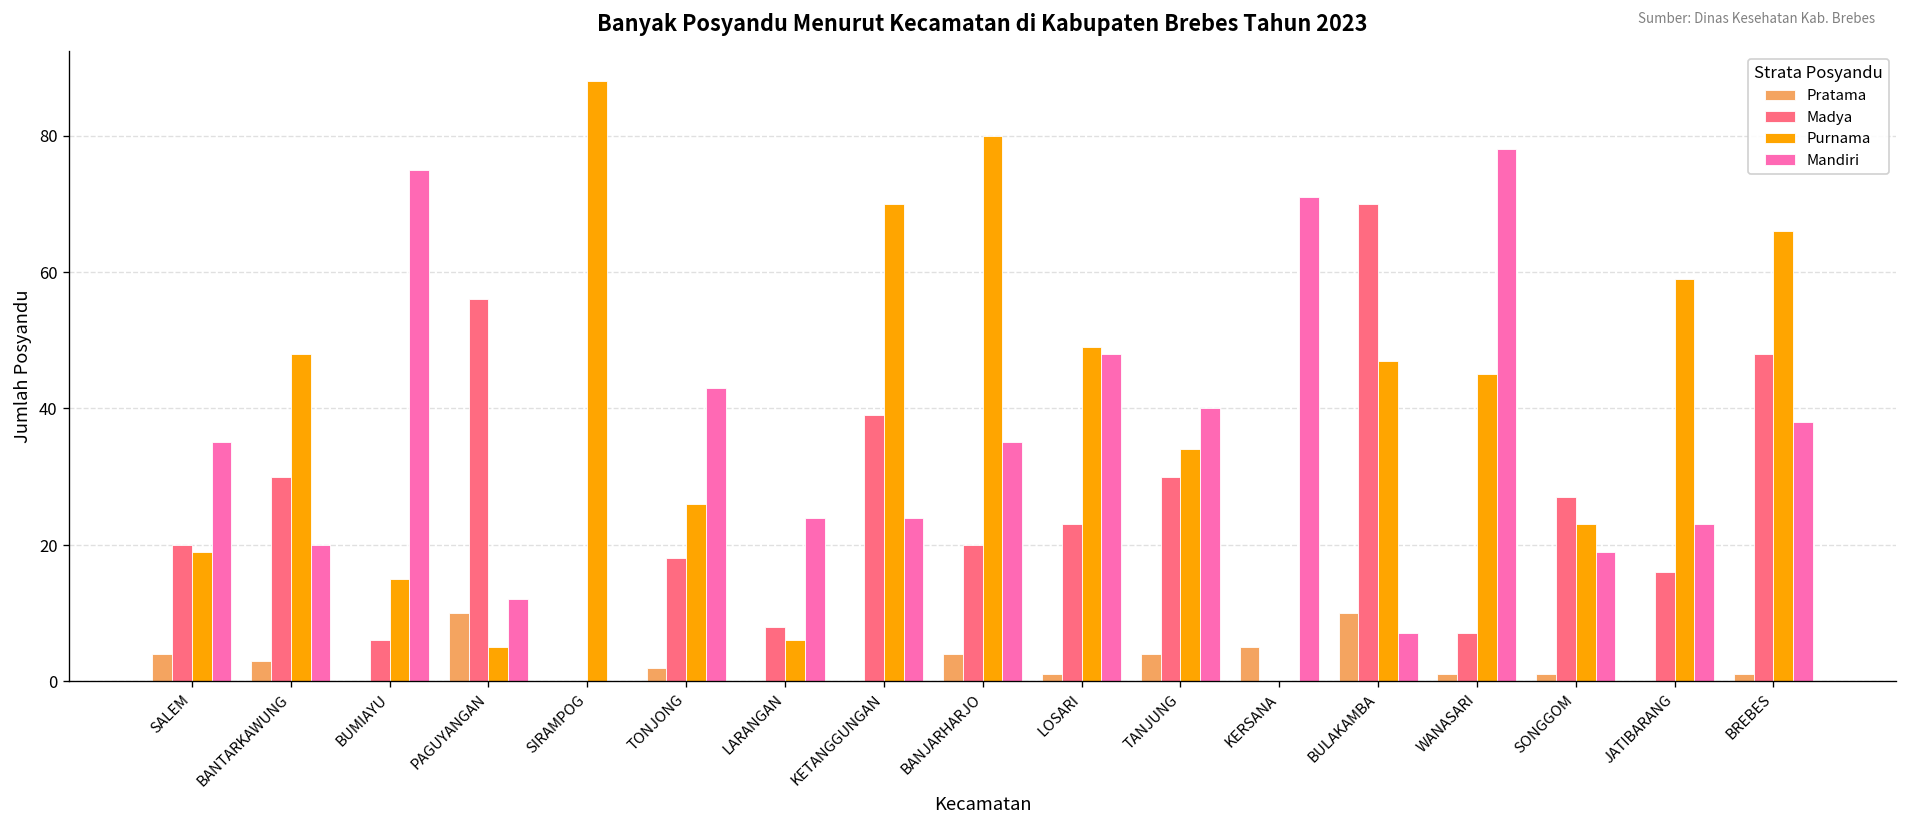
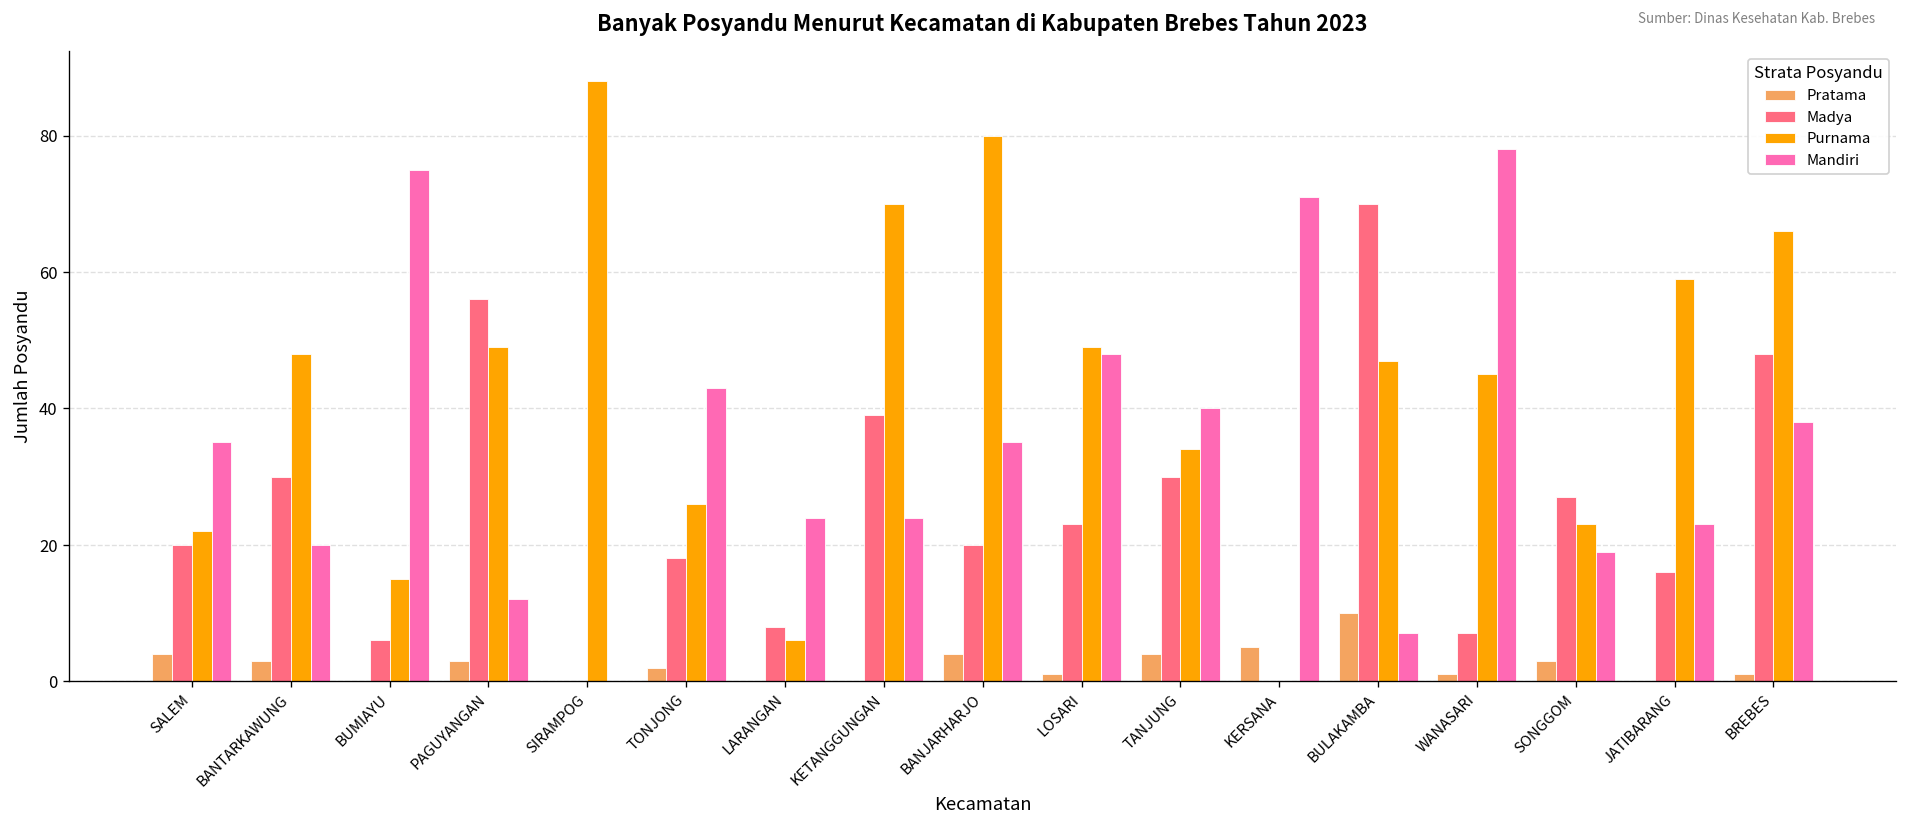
Purnama, SALEM: 19 -> 22
Pratama, PAGUYANGAN: 10 -> 3
Purnama, PAGUYANGAN: 5 -> 49
Pratama, SONGGOM: 1 -> 3
